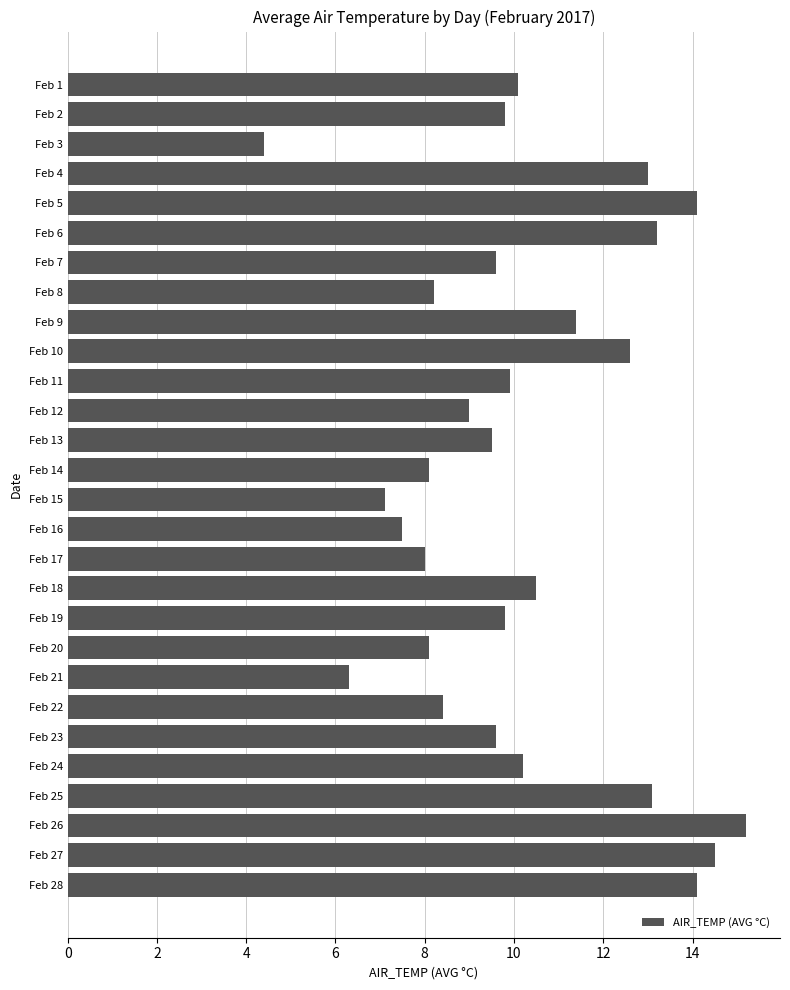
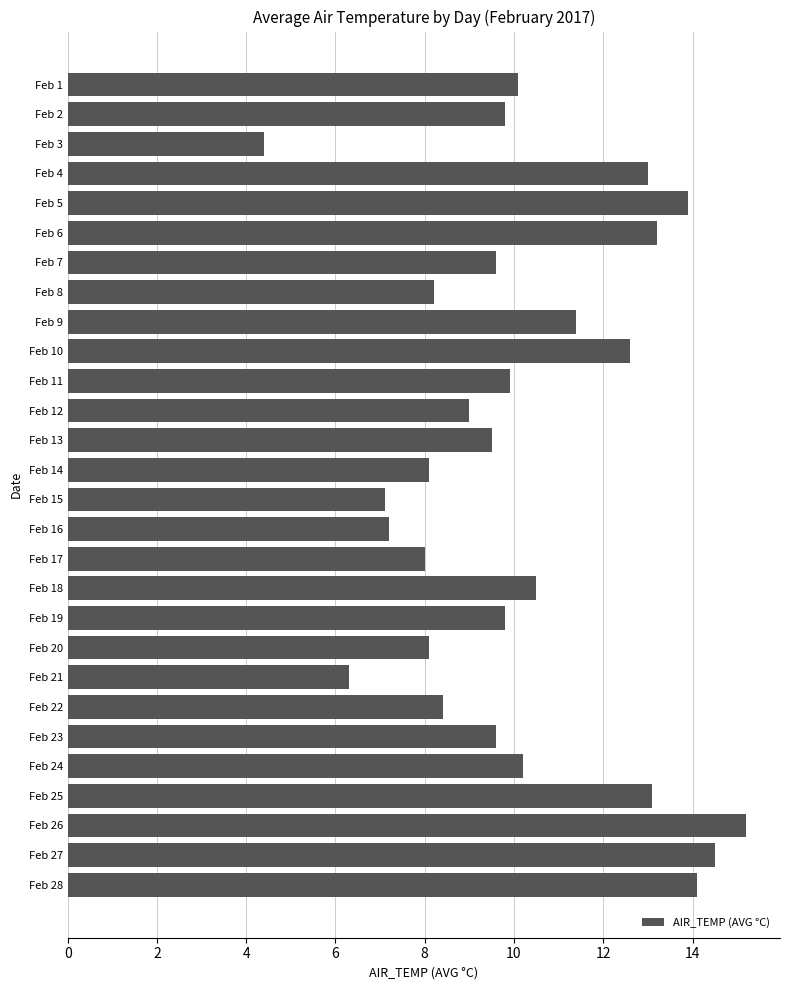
Feb 5: 14.1 -> 13.9
Feb 16: 7.5 -> 7.2
